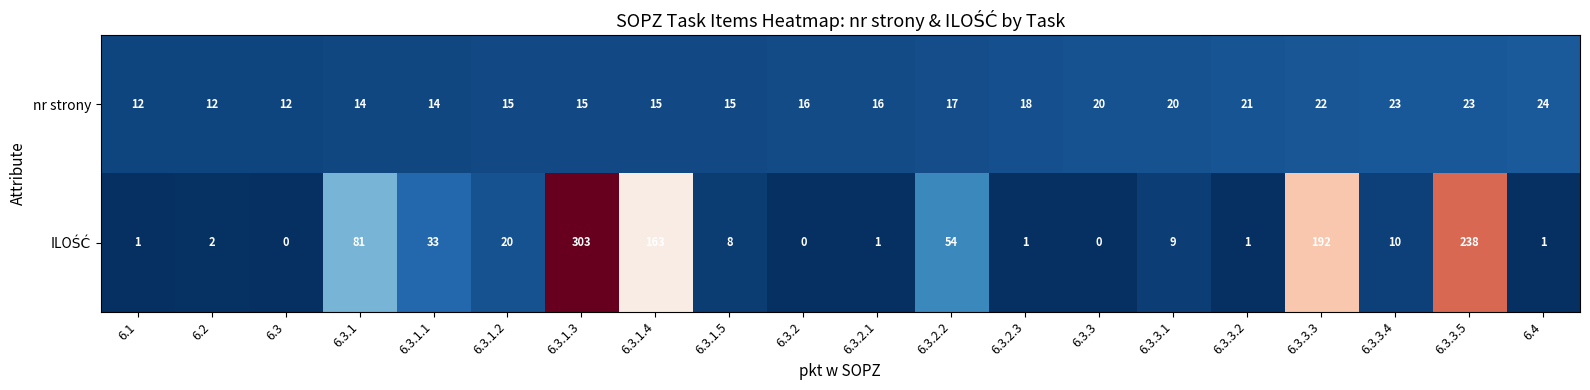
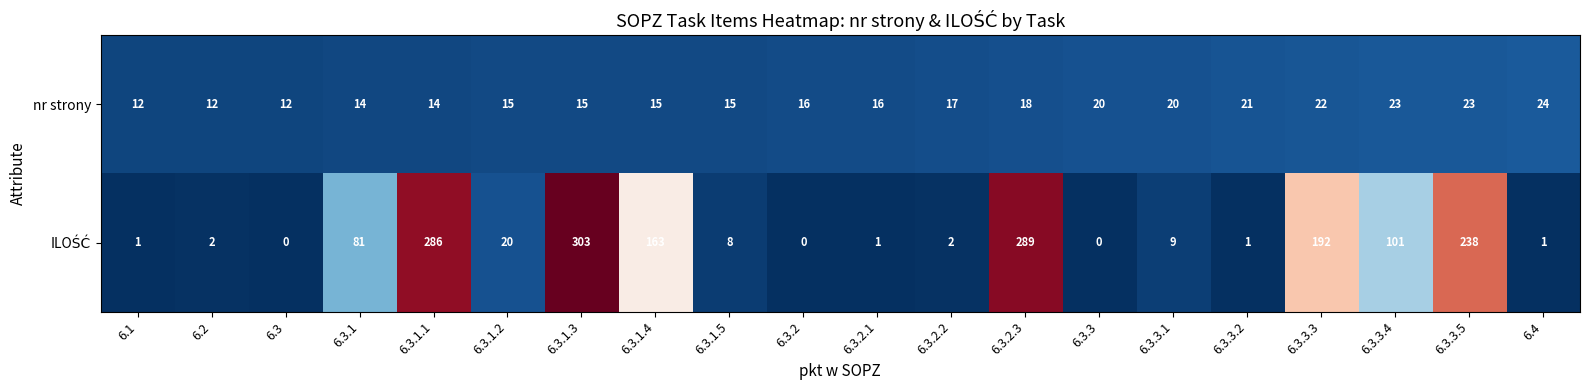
ILOŚĆ, 6.3.1.1: 33 -> 286
ILOŚĆ, 6.3.2.2: 54 -> 2
ILOŚĆ, 6.3.2.3: 1 -> 289
ILOŚĆ, 6.3.3.4: 10 -> 101
